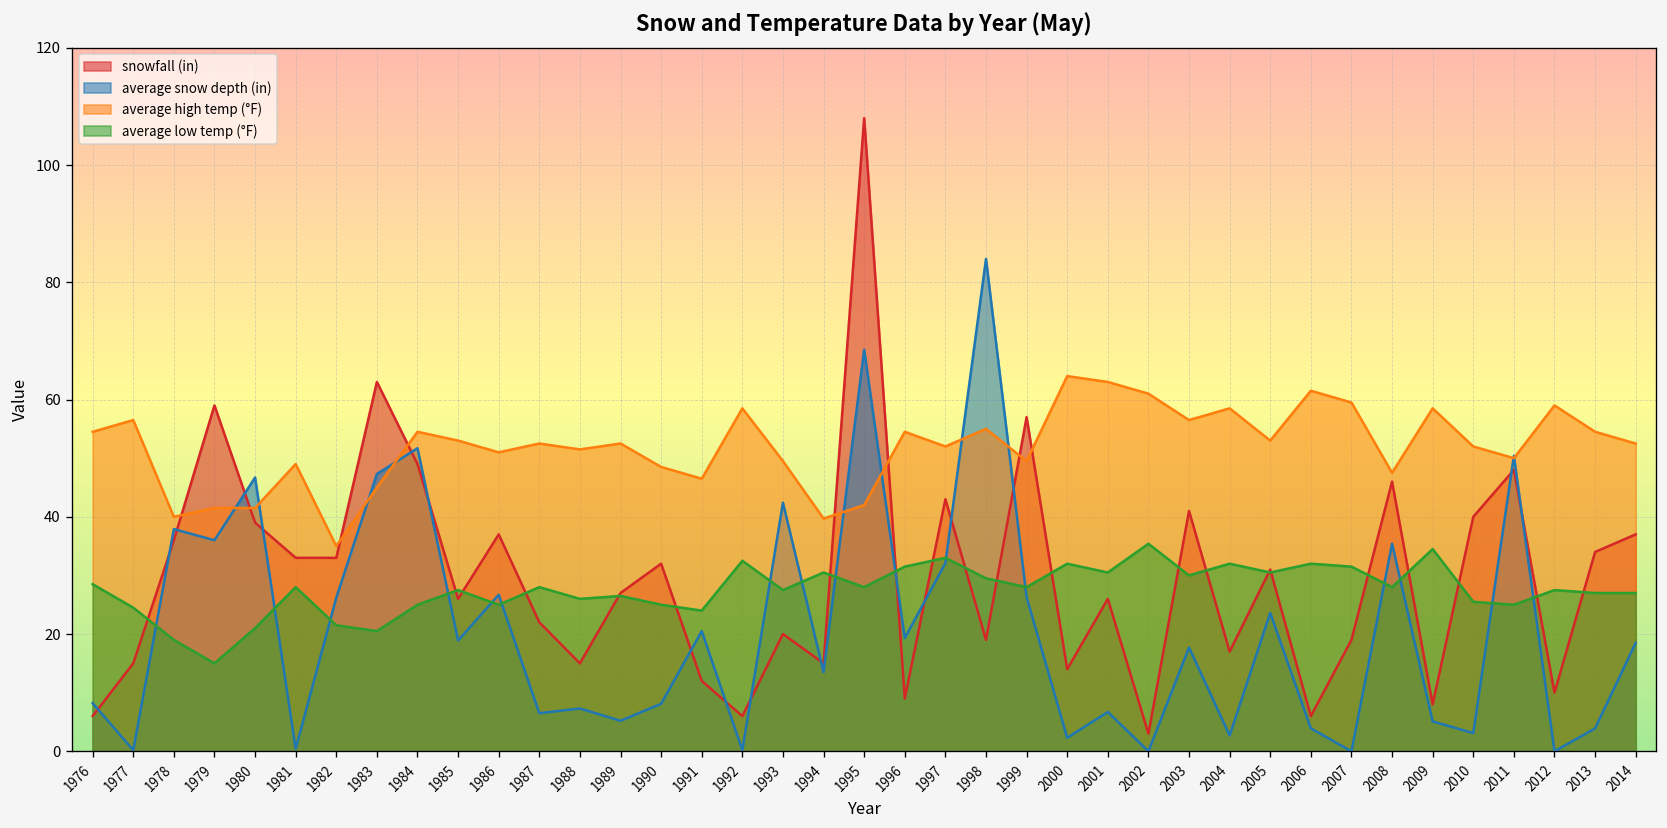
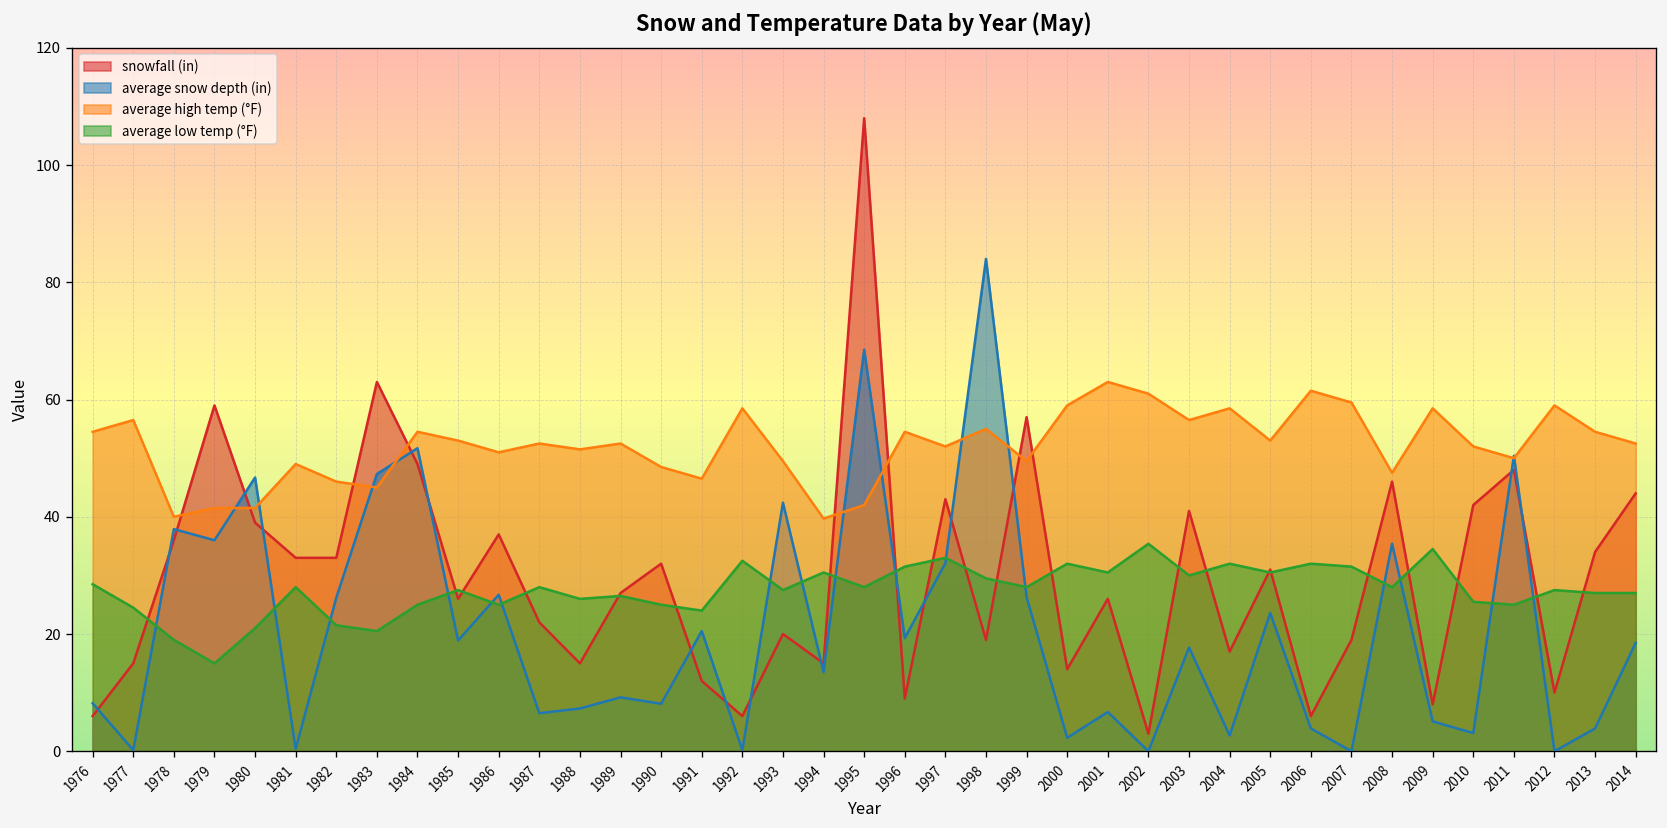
average high temp (°F), 1982: 35 -> 46
average snow depth (in), 1989: 5 -> 9
average high temp (°F), 2000: 64 -> 59
snowfall (in), 2010: 40 -> 42
snowfall (in), 2014: 37 -> 44
